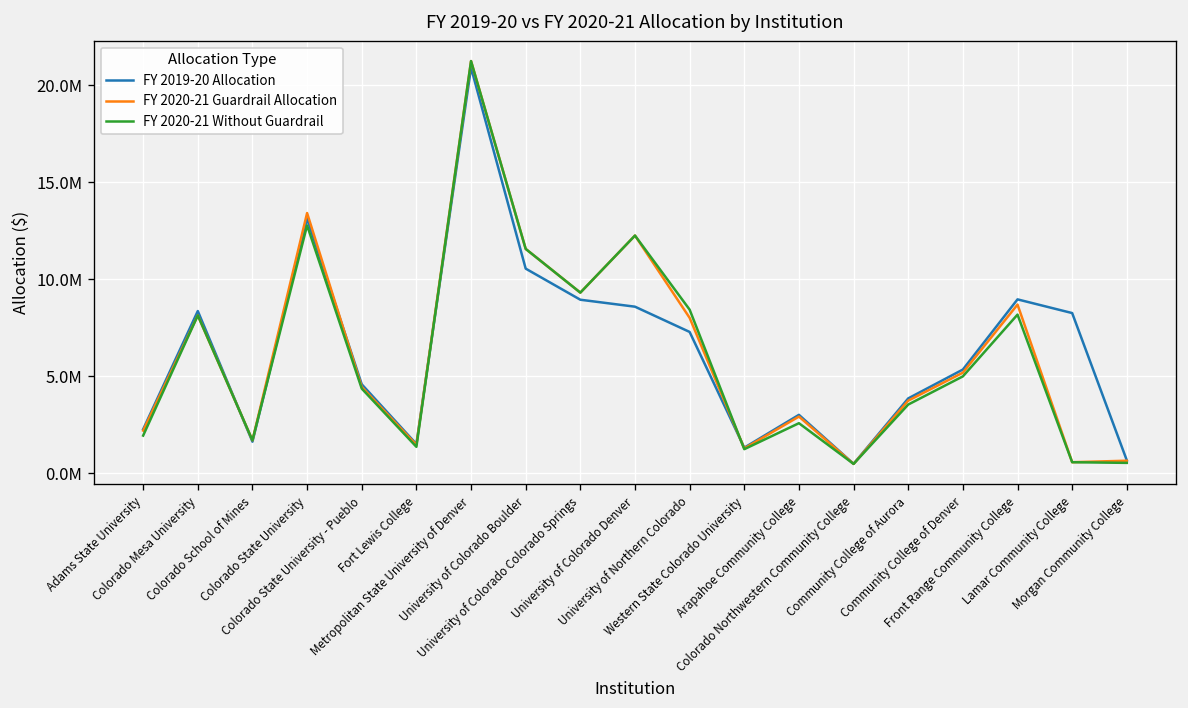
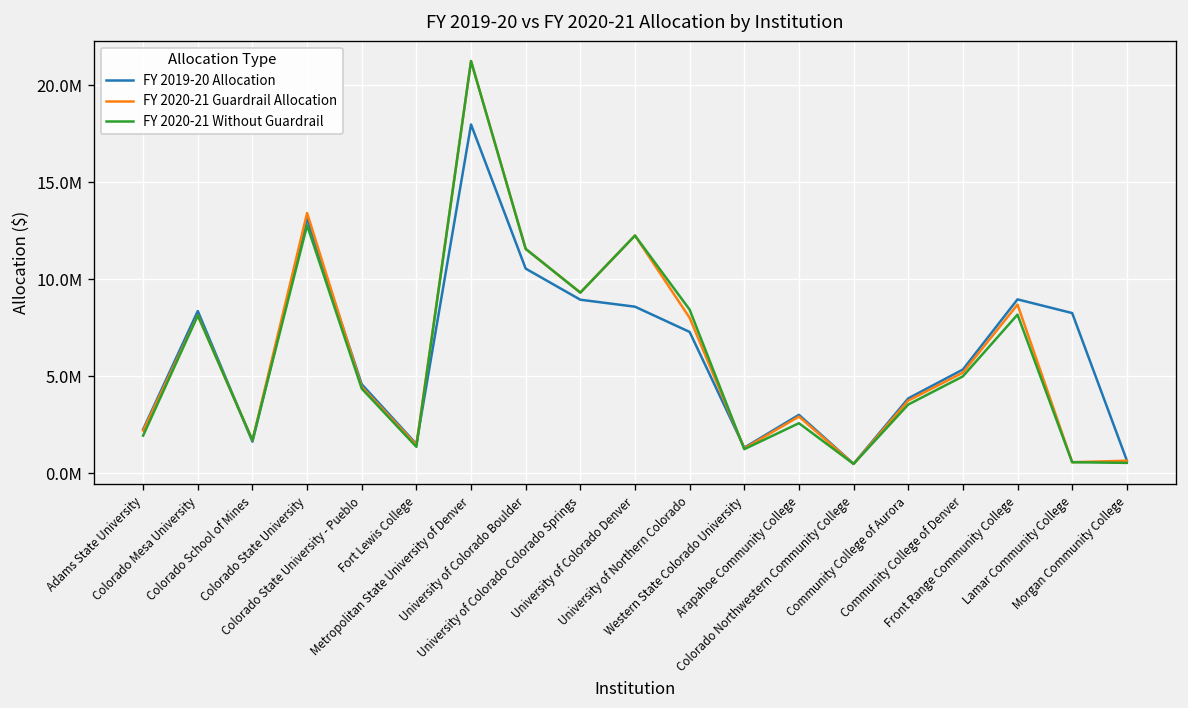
FY 2019-20 Allocation, Metropolitan State University of Denver: 20900000 -> 18000000
